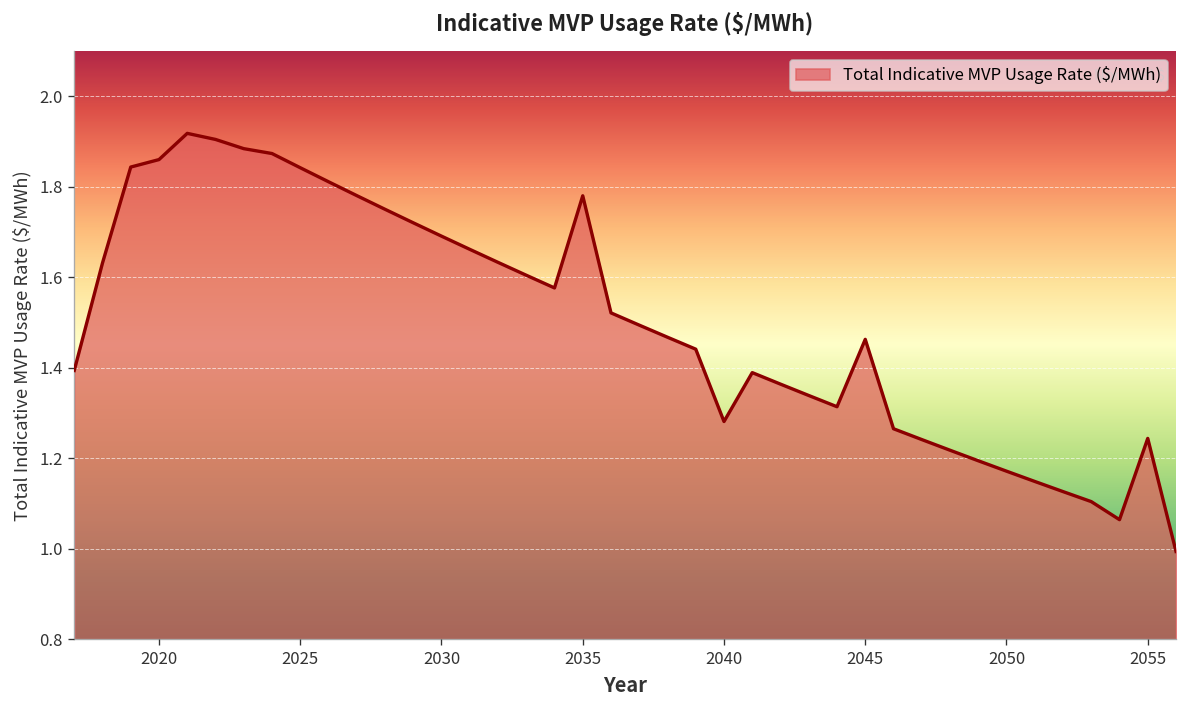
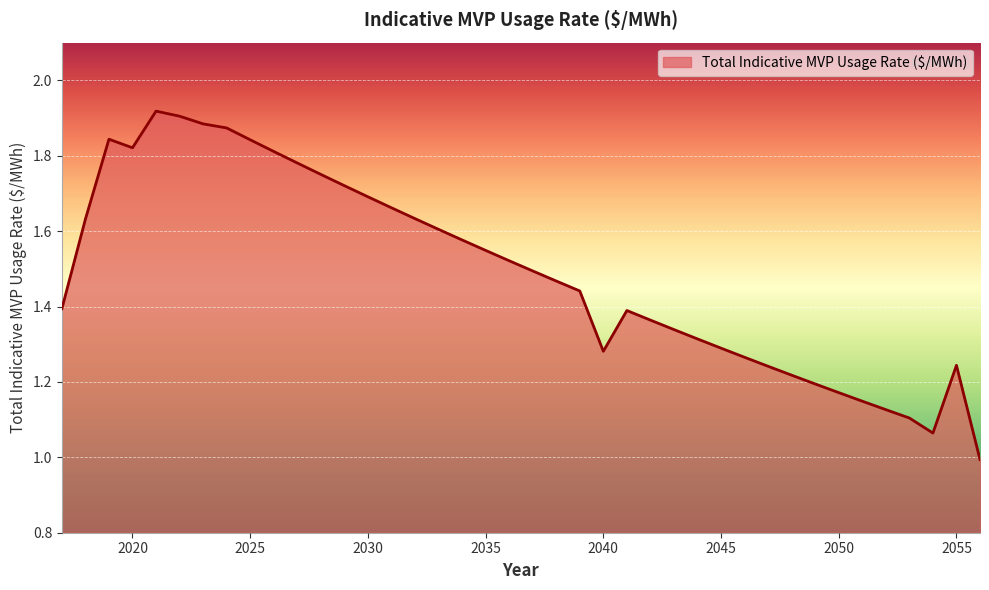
2020: 1.86 -> 1.82
2035: 1.78 -> 1.55
2045: 1.46 -> 1.29
